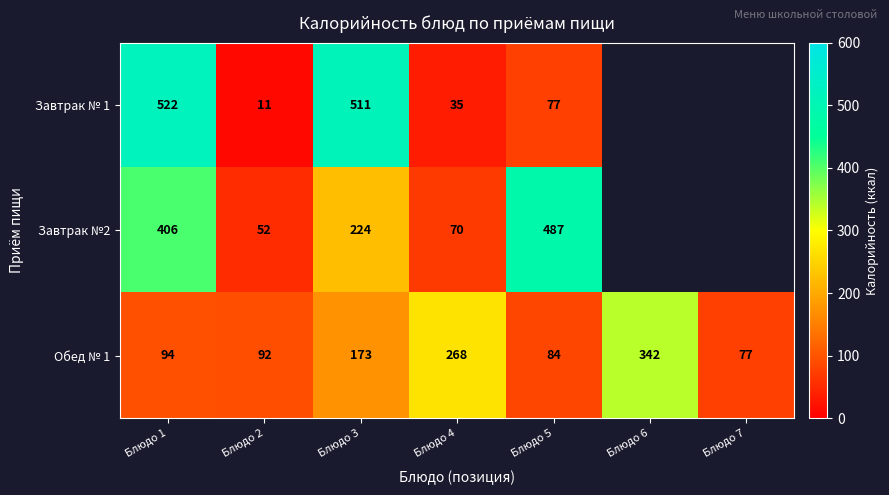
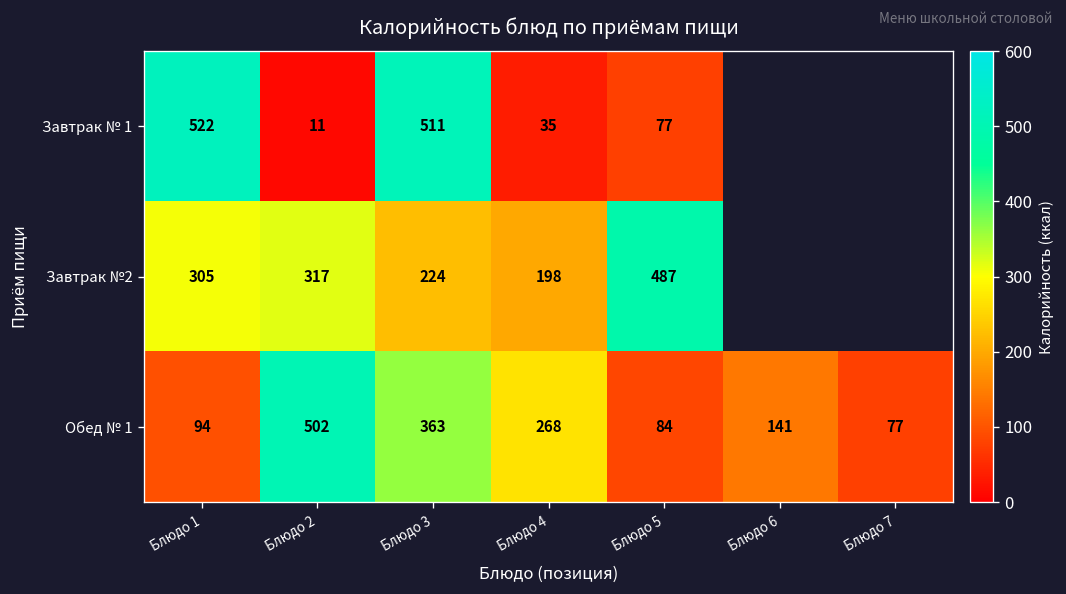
Завтрак №2, Блюдо 1: 406 -> 305
Завтрак №2, Блюдо 2: 52 -> 317
Завтрак №2, Блюдо 4: 70 -> 198
Обед № 1, Блюдо 2: 92 -> 502
Обед № 1, Блюдо 3: 173 -> 363
Обед № 1, Блюдо 6: 342 -> 141
